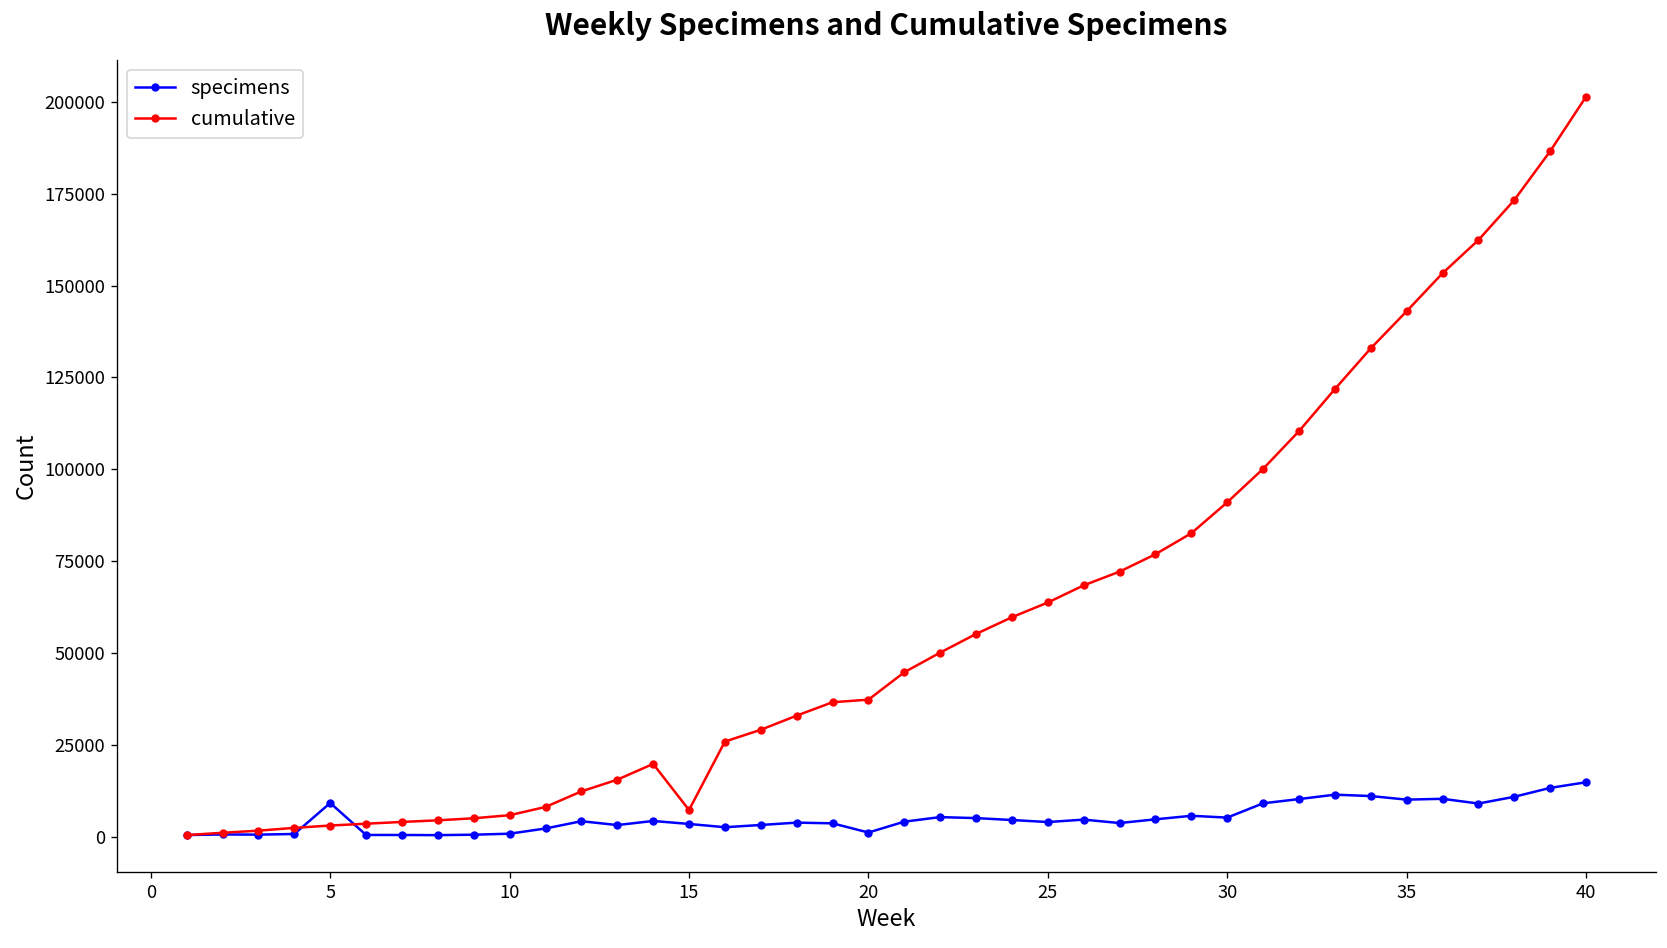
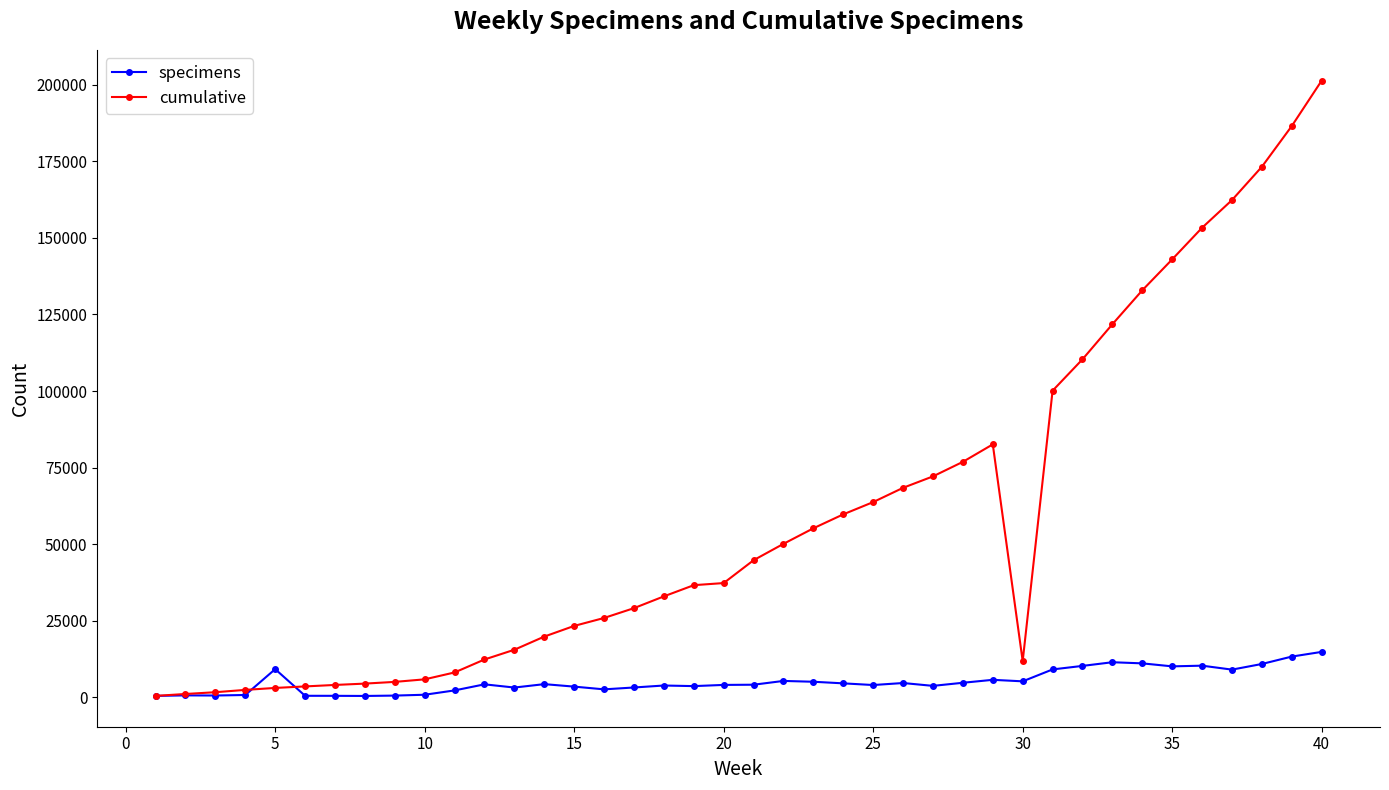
cumulative, 15: 7000 -> 23000
specimens, 20: 1000 -> 4000
cumulative, 30: 91000 -> 12000
